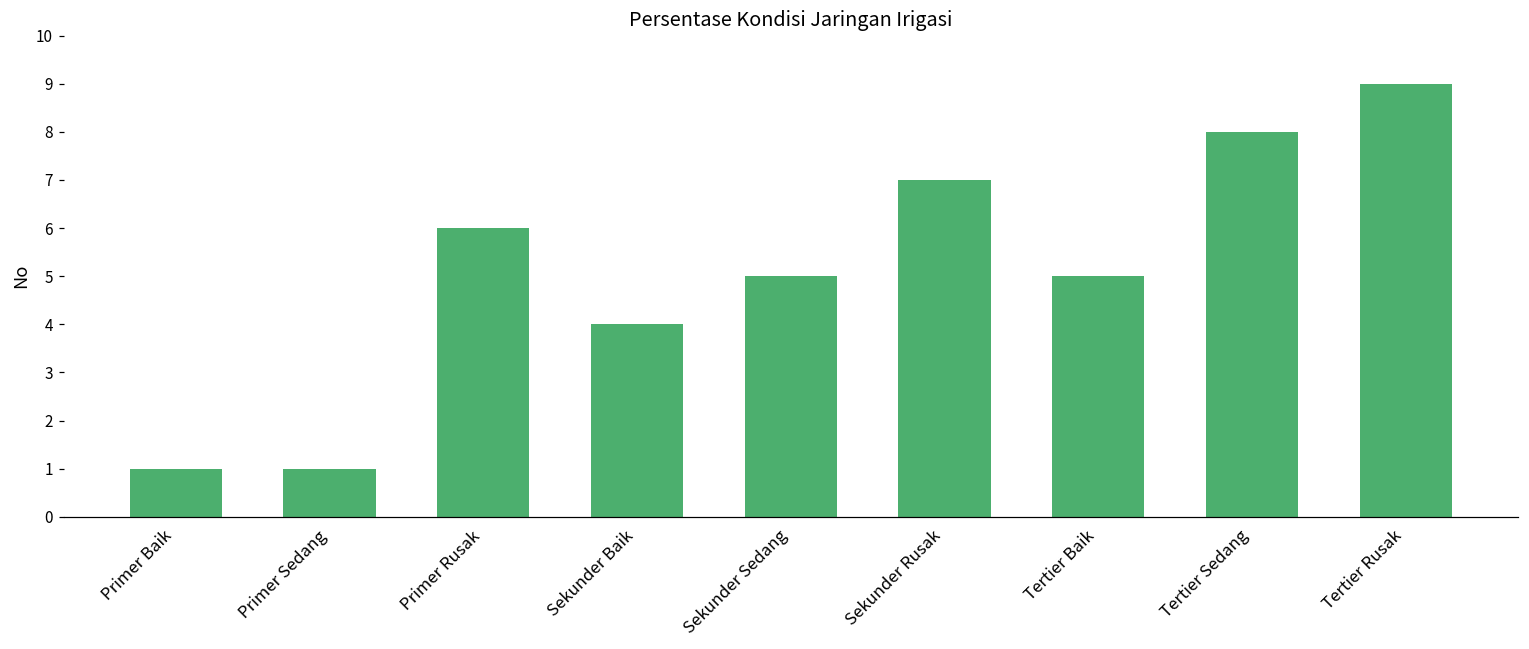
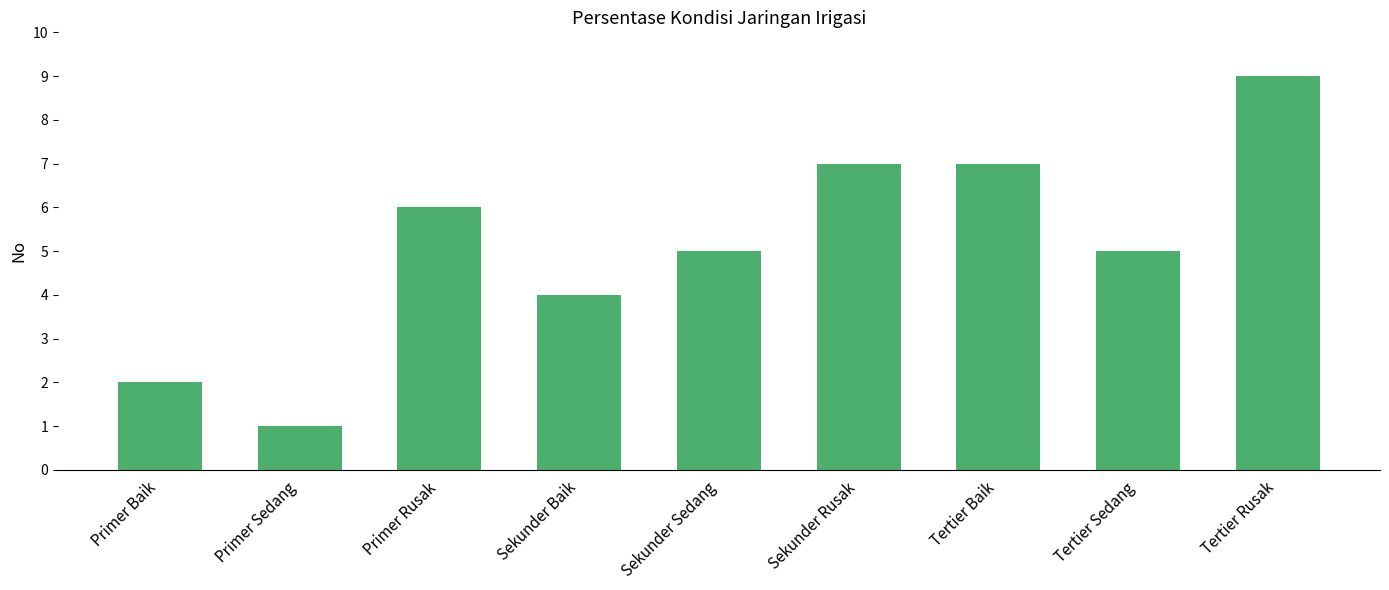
Primer Baik: 1 -> 2
Tertier Baik: 5 -> 7
Tertier Sedang: 8 -> 5
